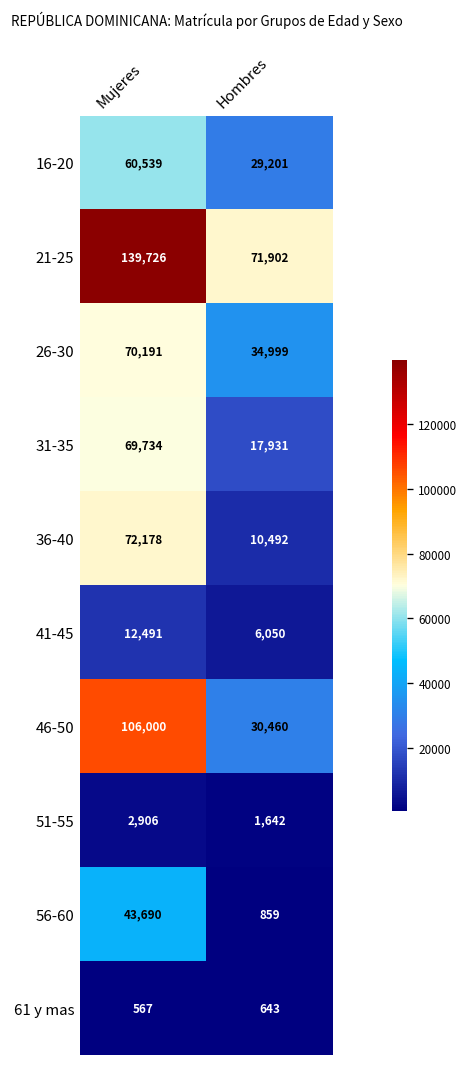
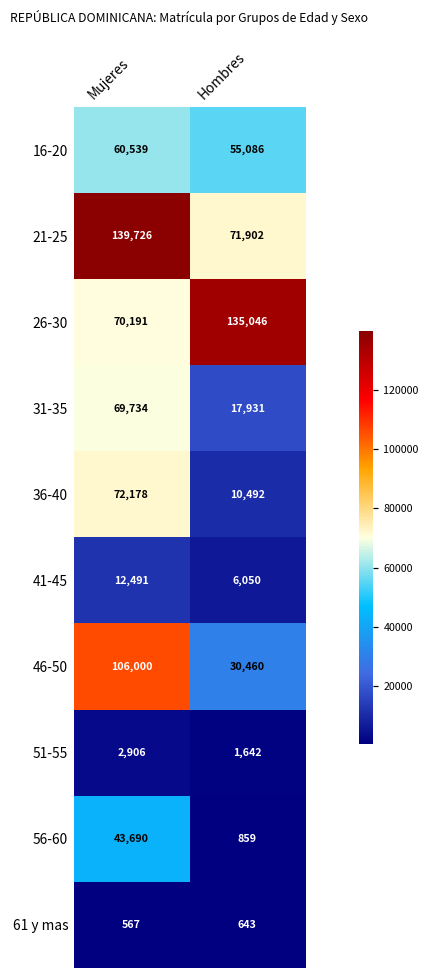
16-20, Hombres: 29,201 -> 55,086
26-30, Hombres: 34,999 -> 135,046
